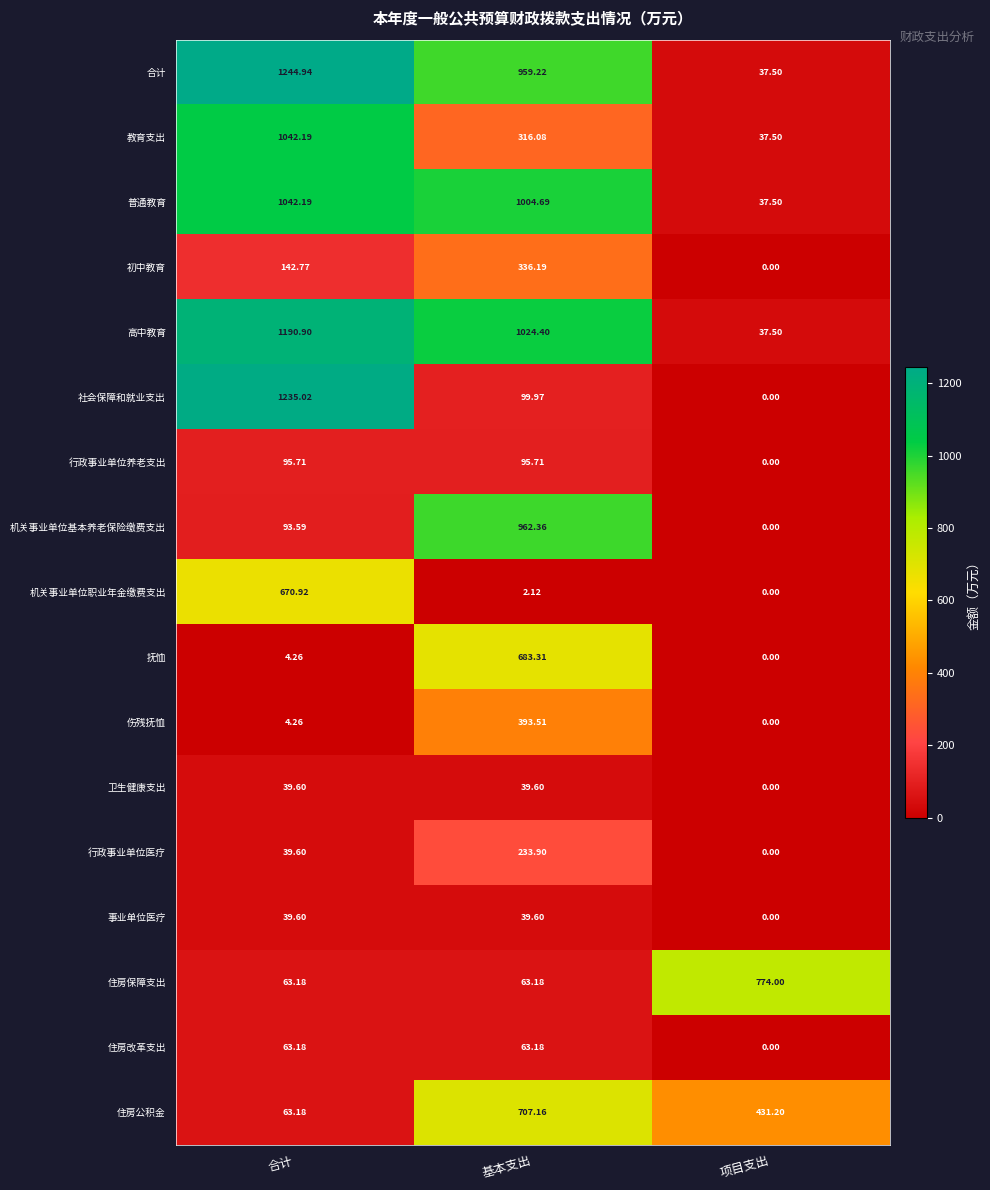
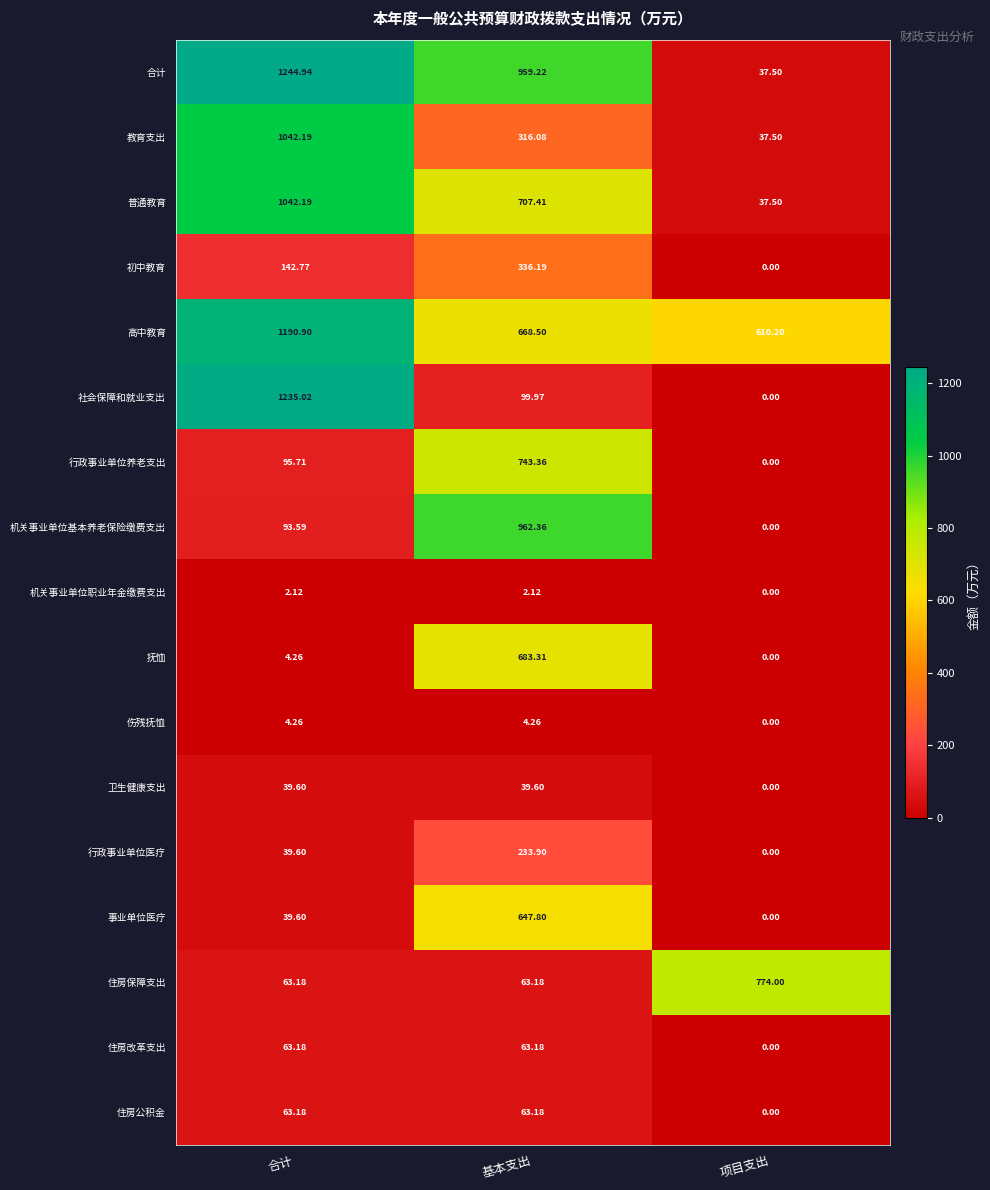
普通教育, 基本支出: 1004.69 -> 707.41
高中教育, 基本支出: 1024.40 -> 668.50
高中教育, 项目支出: 37.50 -> 610.20
行政事业单位养老支出, 基本支出: 95.71 -> 743.36
机关事业单位职业年金缴费支出, 合计: 670.92 -> 2.12
伤残抚恤, 基本支出: 393.51 -> 4.26
事业单位医疗, 基本支出: 39.60 -> 647.80
住房公积金, 基本支出: 707.16 -> 63.18
住房公积金, 项目支出: 431.20 -> 0.00
